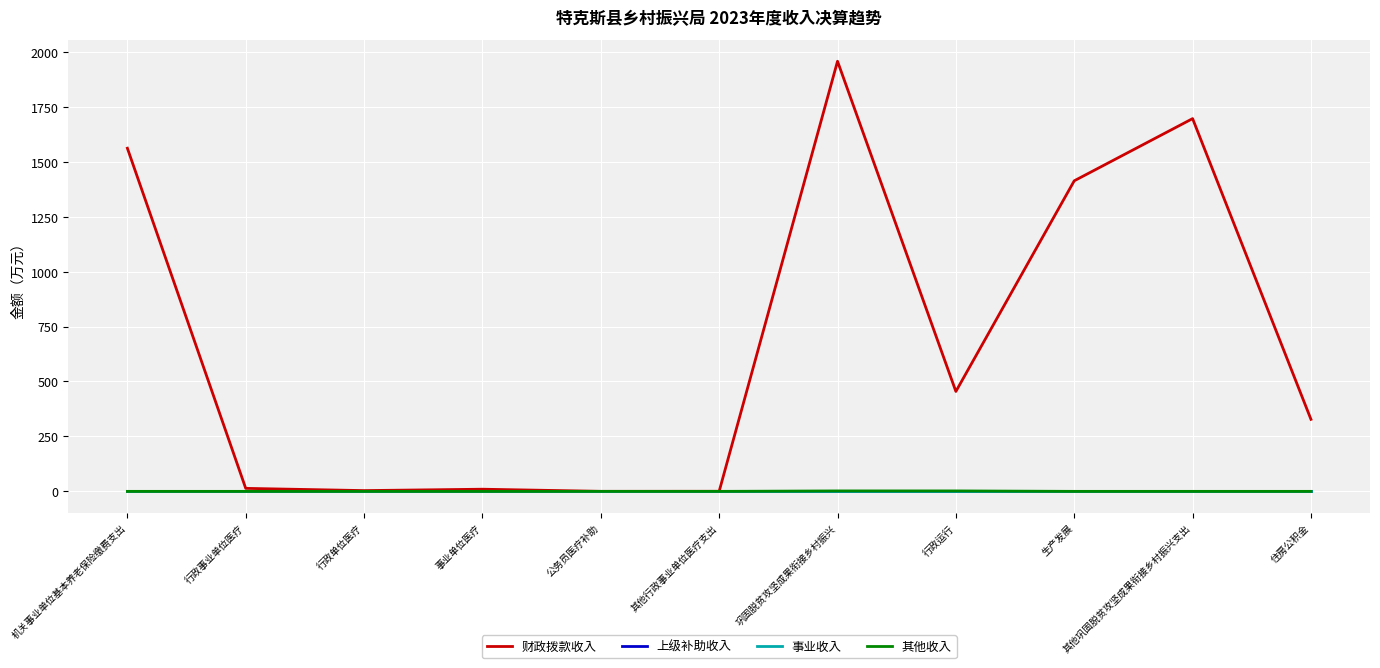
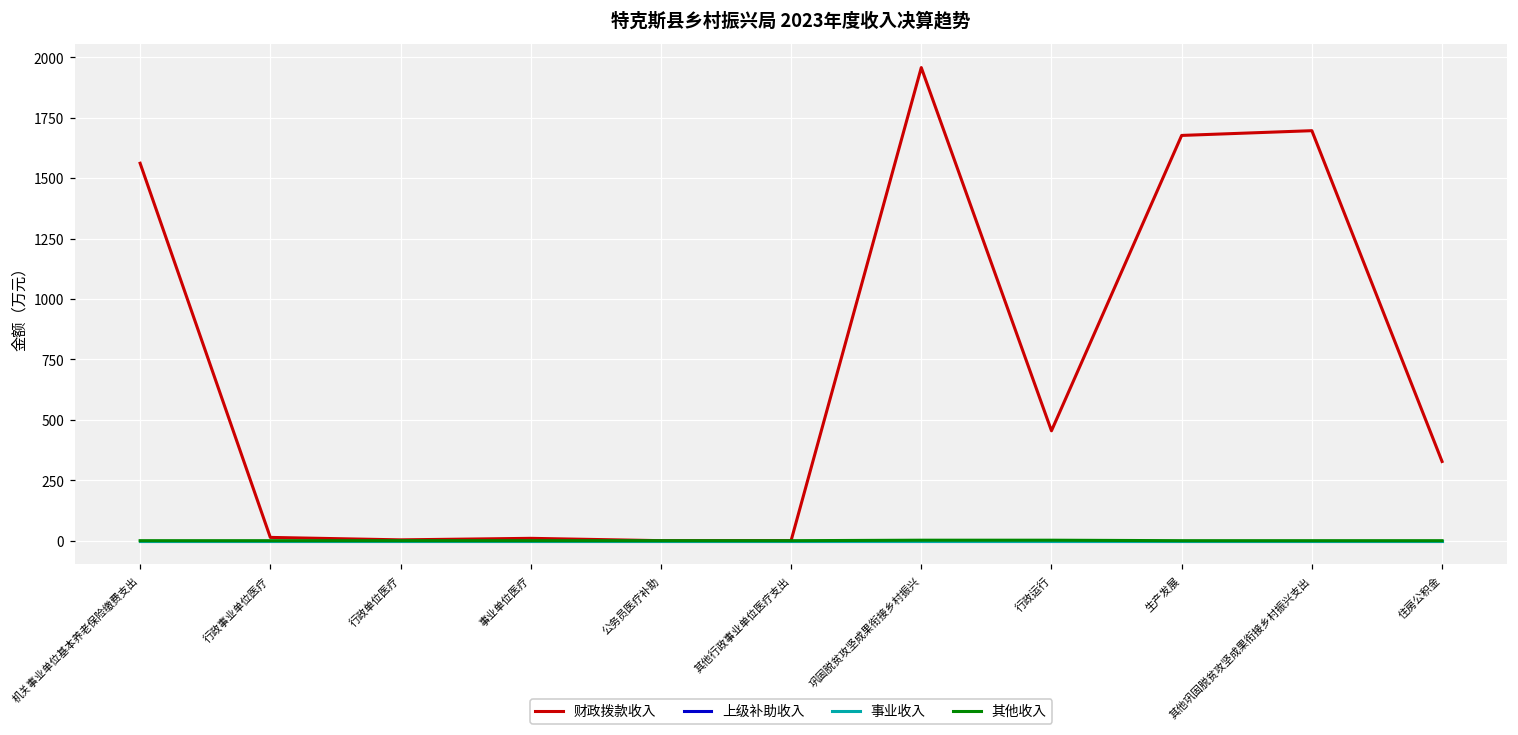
财政拨款收入, 生产发展: 1410 -> 1680
